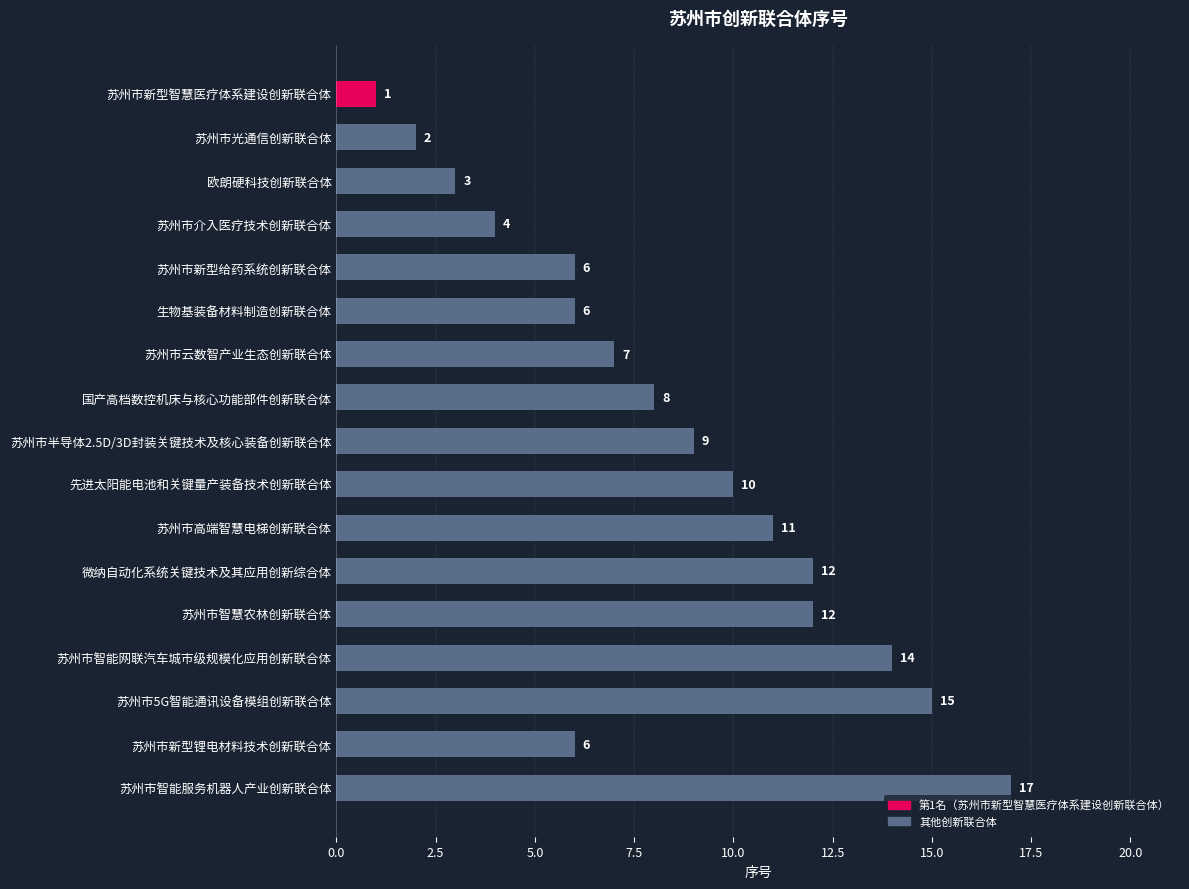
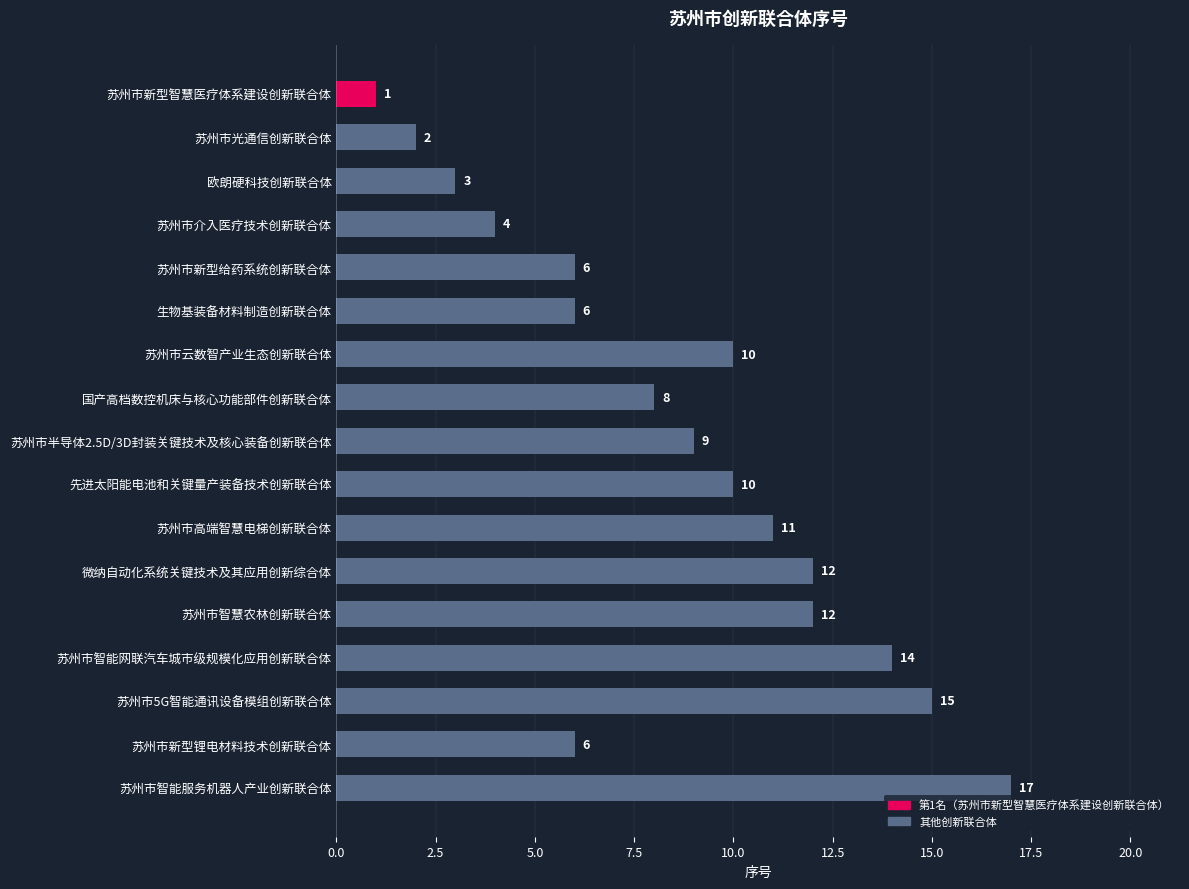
苏州市云数智产业生态创新联合体: 7 -> 10
